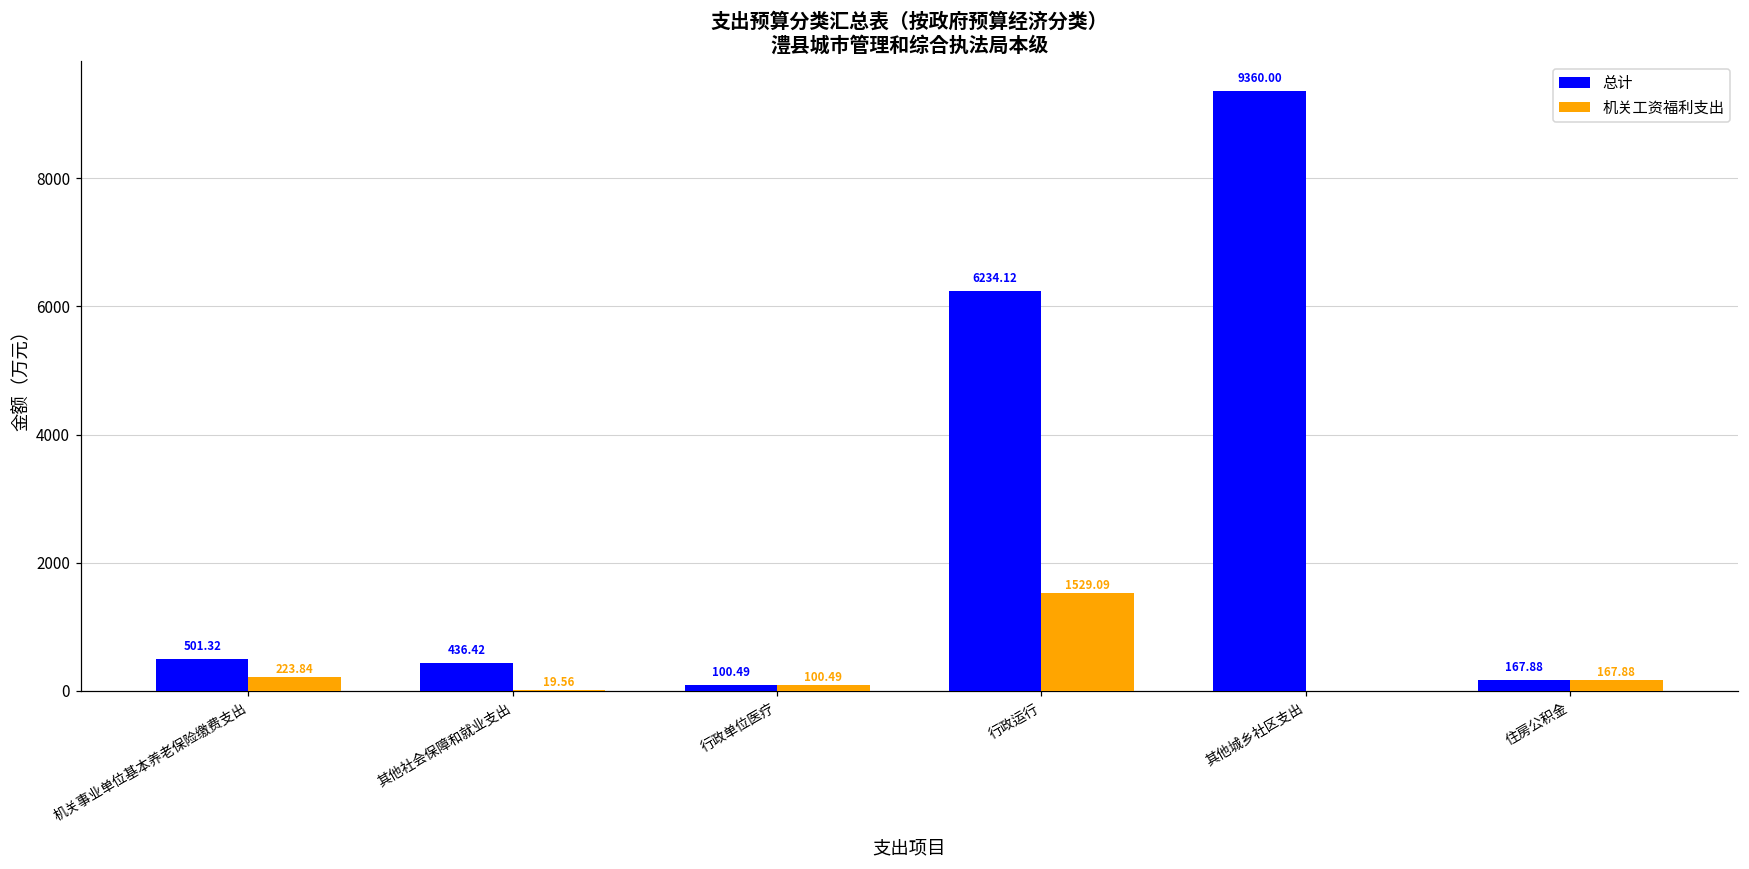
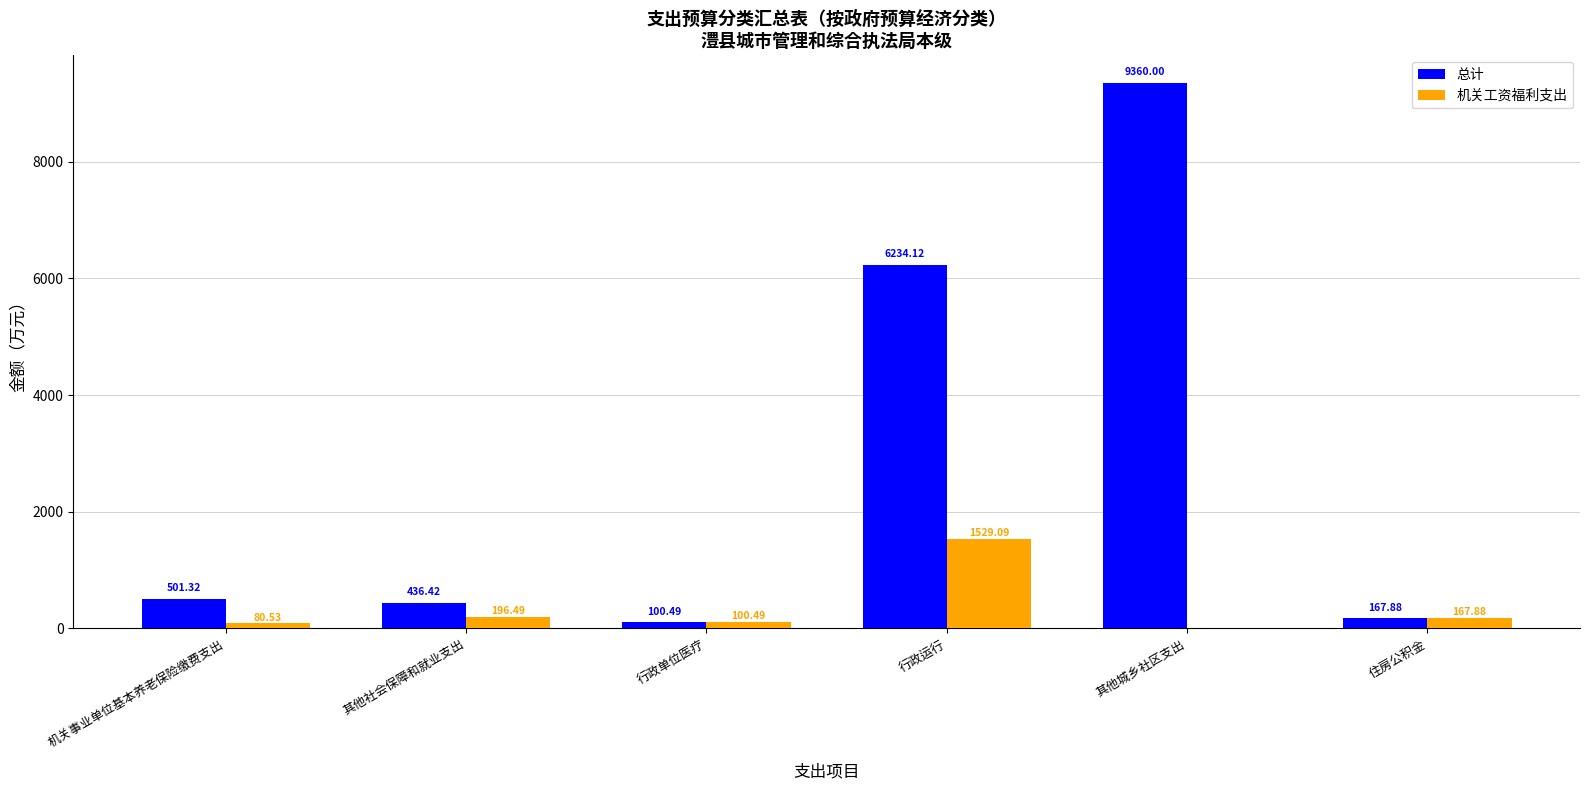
机关工资福利支出, 机关事业单位基本养老保险缴费支出: 223.84 -> 80.53
机关工资福利支出, 其他社会保障和就业支出: 19.56 -> 196.49
